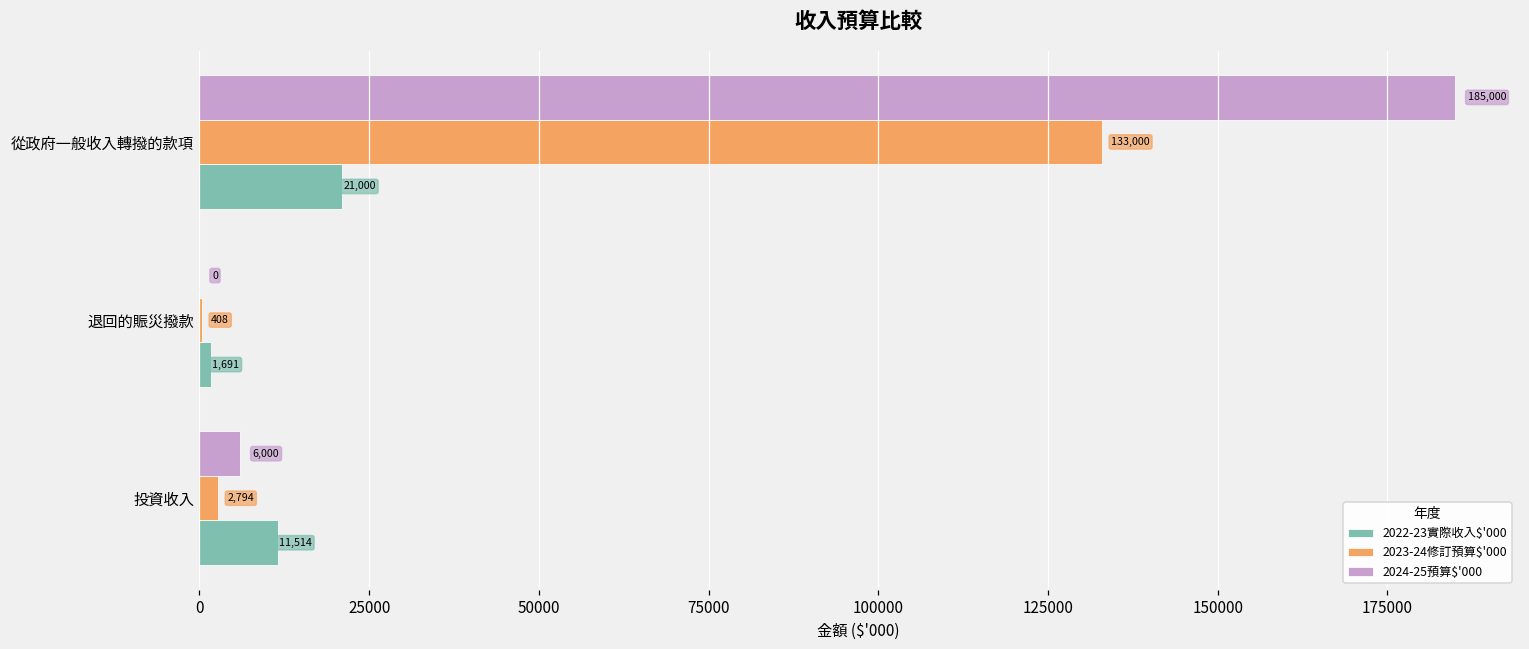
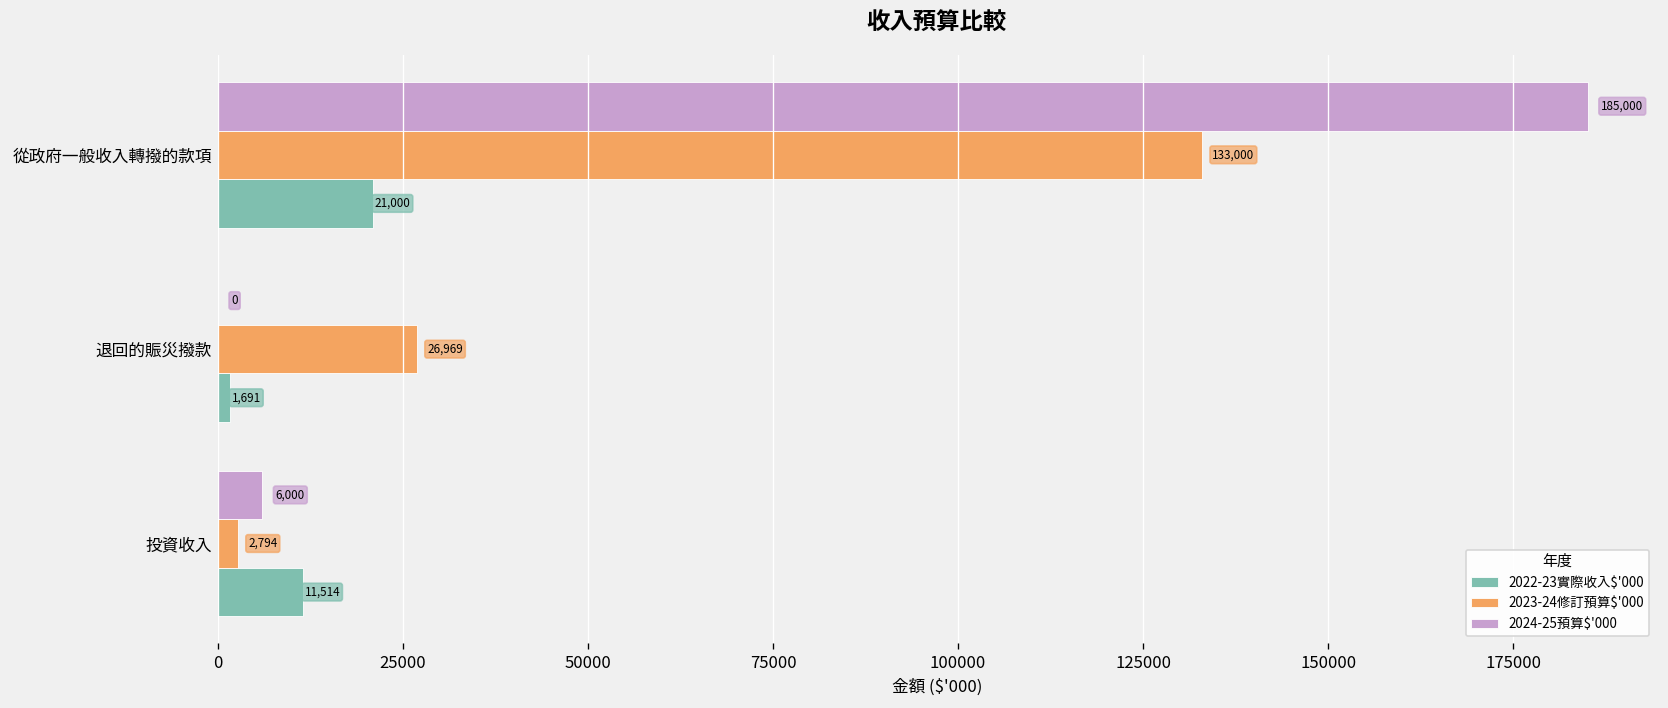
2023-24修訂預算$'000, 退回的賑災撥款: 408 -> 26,969
